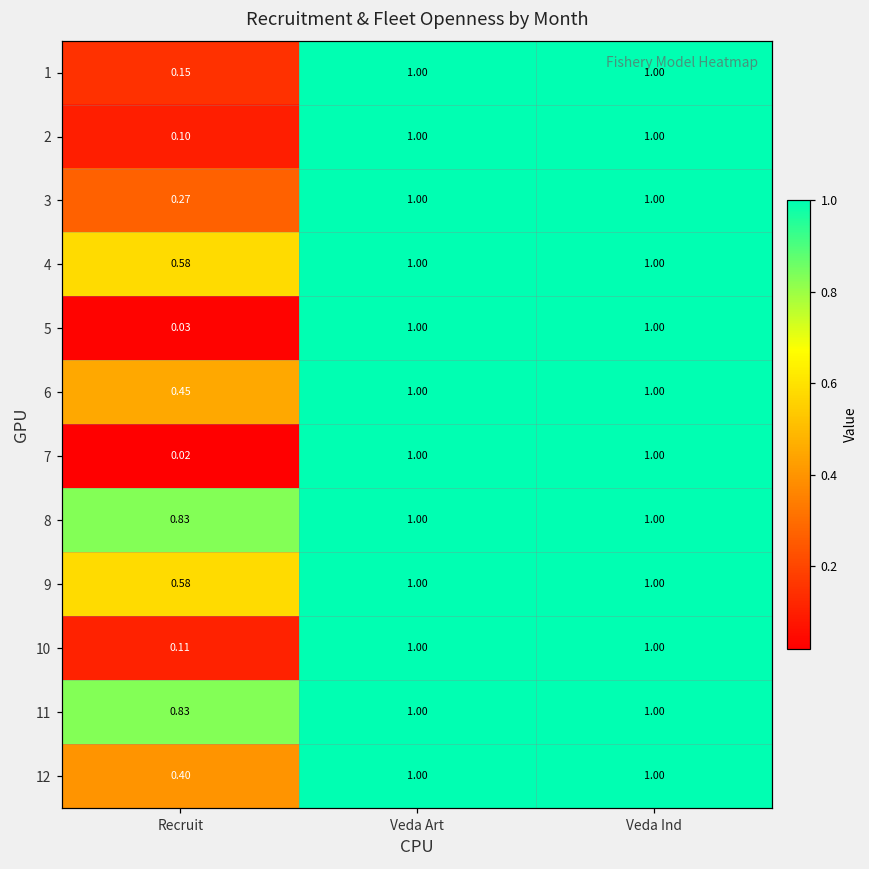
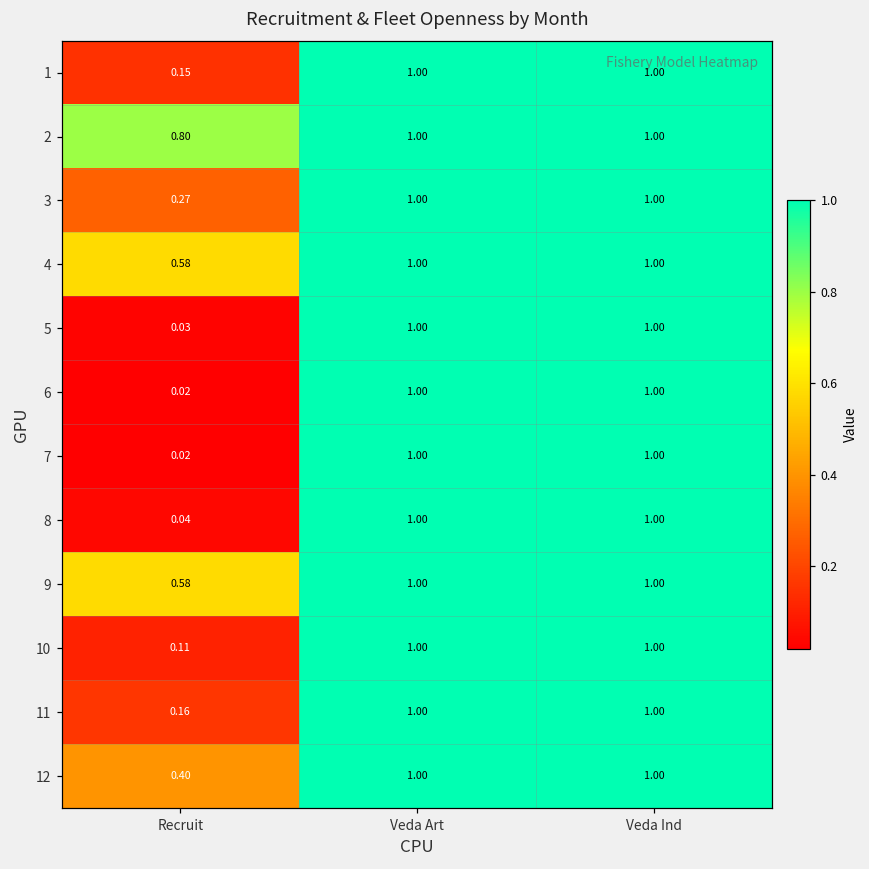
2, Recruit: 0.10 -> 0.80
6, Recruit: 0.45 -> 0.02
8, Recruit: 0.83 -> 0.04
11, Recruit: 0.83 -> 0.16
